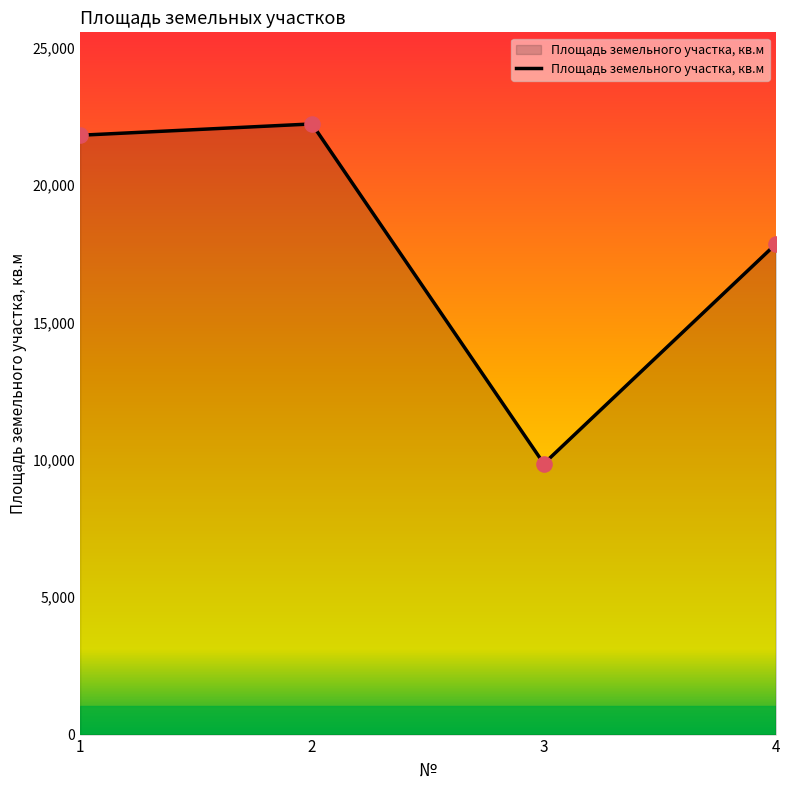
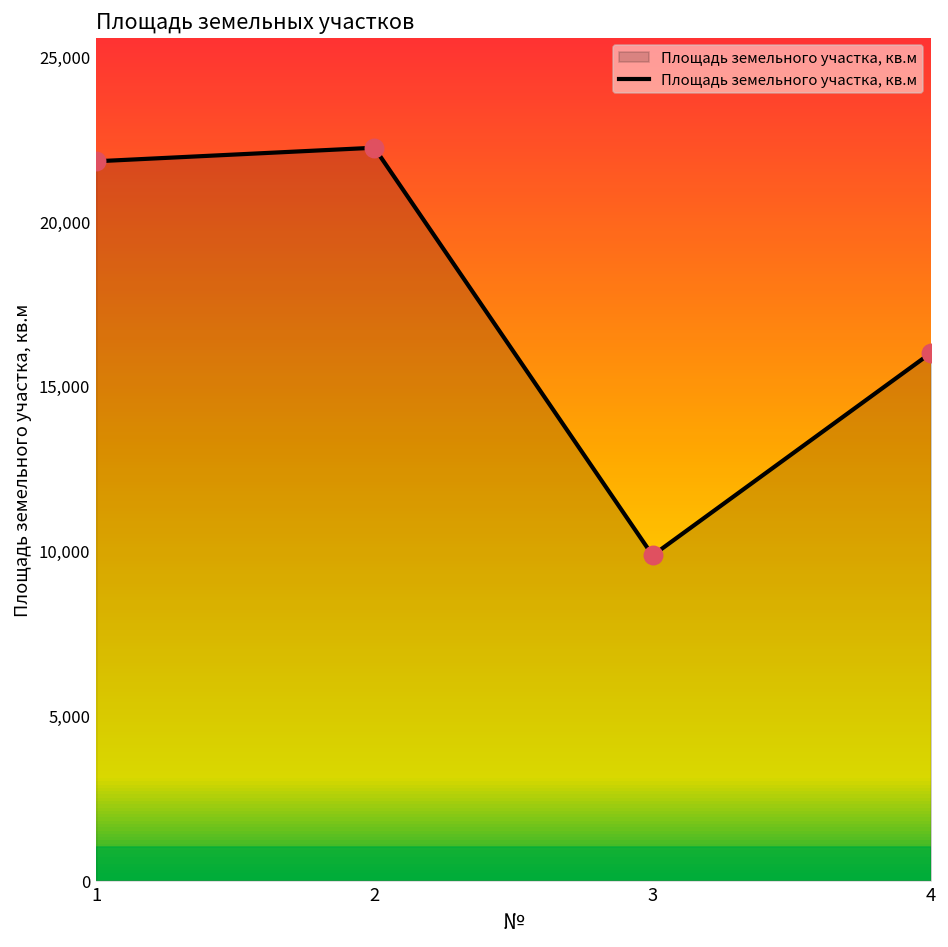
4: 17,800 -> 16,000
